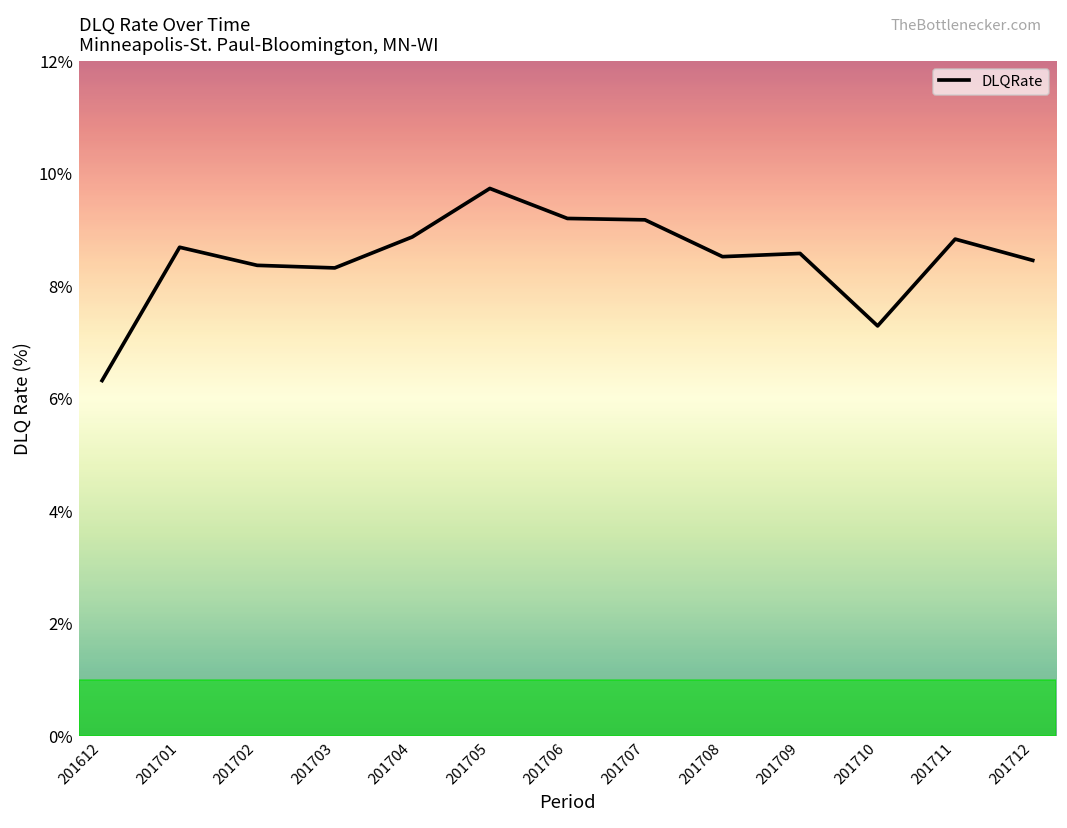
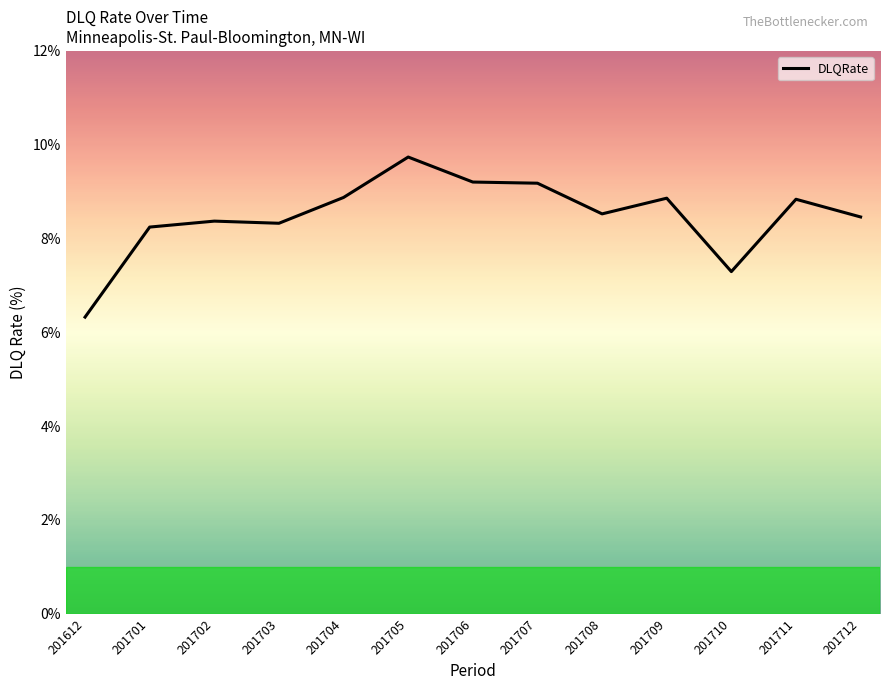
201701: 8.7% -> 8.2%
201709: 8.6% -> 8.9%
